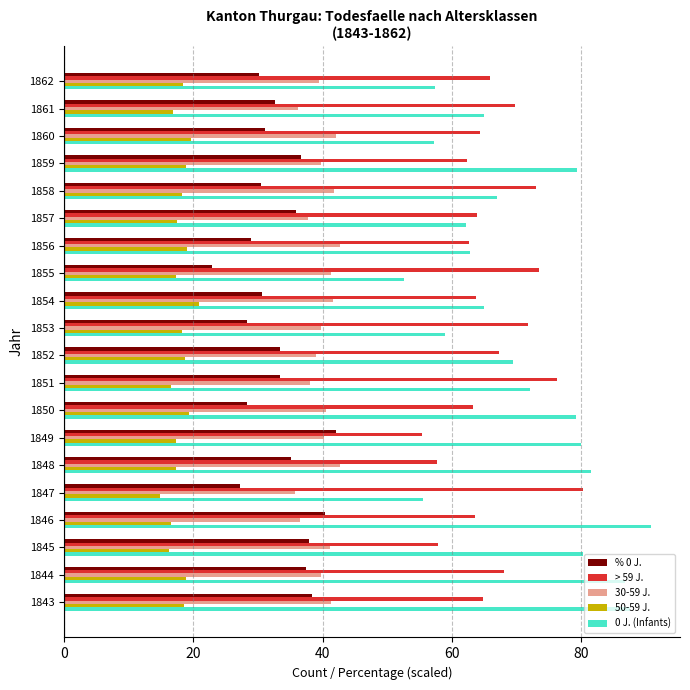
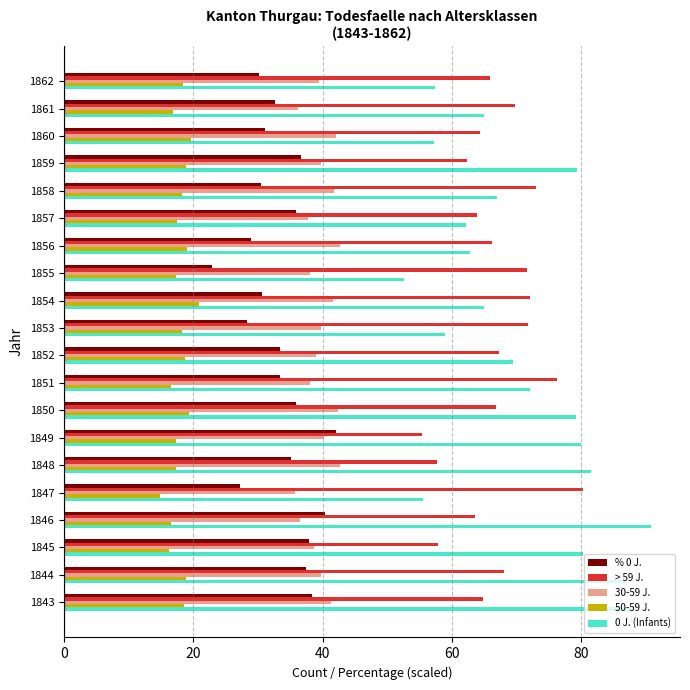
> 59 J., 1856: 63 -> 66
> 59 J., 1855: 73 -> 72
30-59 J., 1855: 41 -> 38
> 59 J., 1854: 64 -> 72
% 0 J., 1850: 28 -> 36
> 59 J., 1850: 63 -> 67
30-59 J., 1850: 41 -> 42
30-59 J., 1845: 41 -> 39
